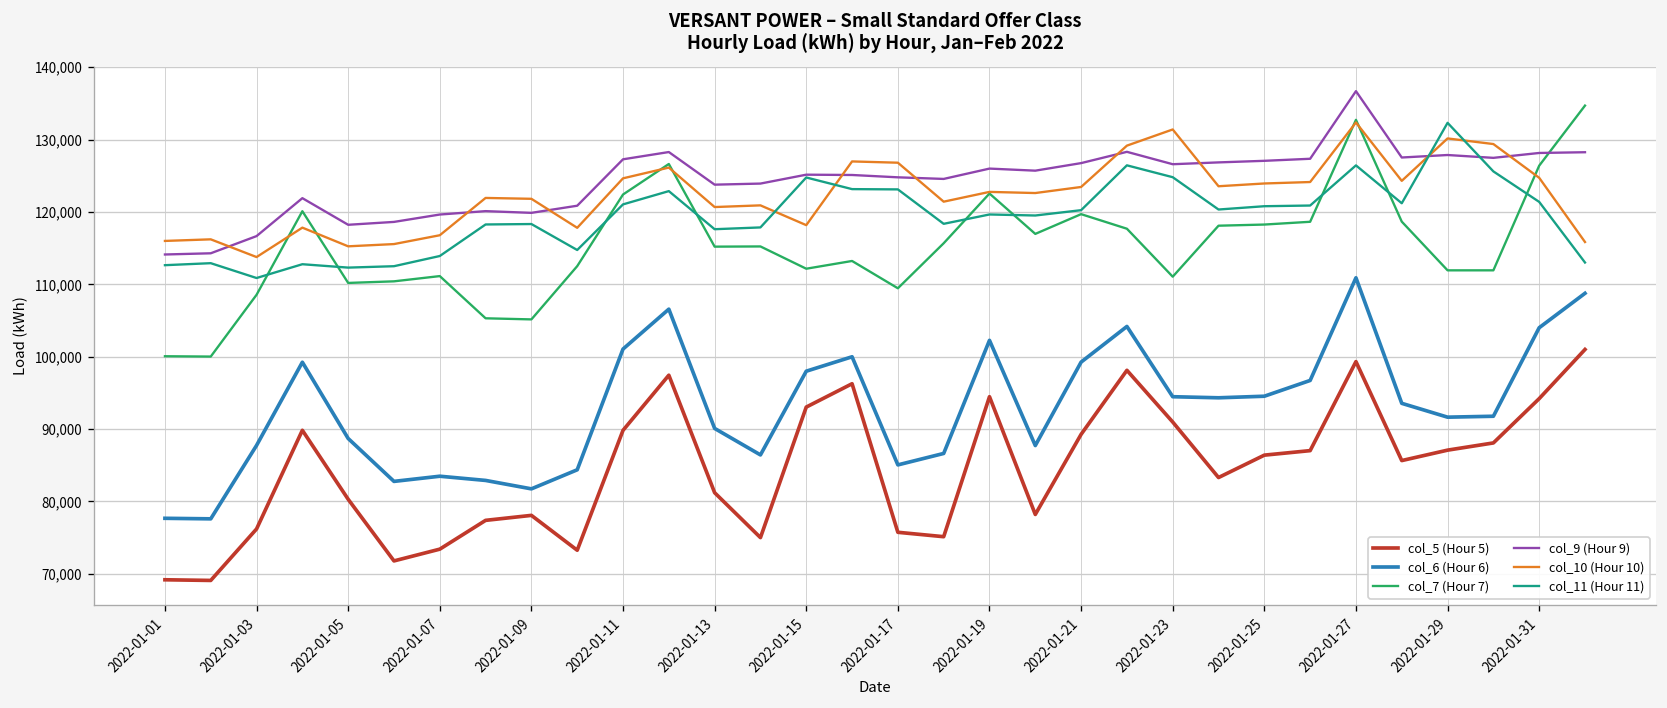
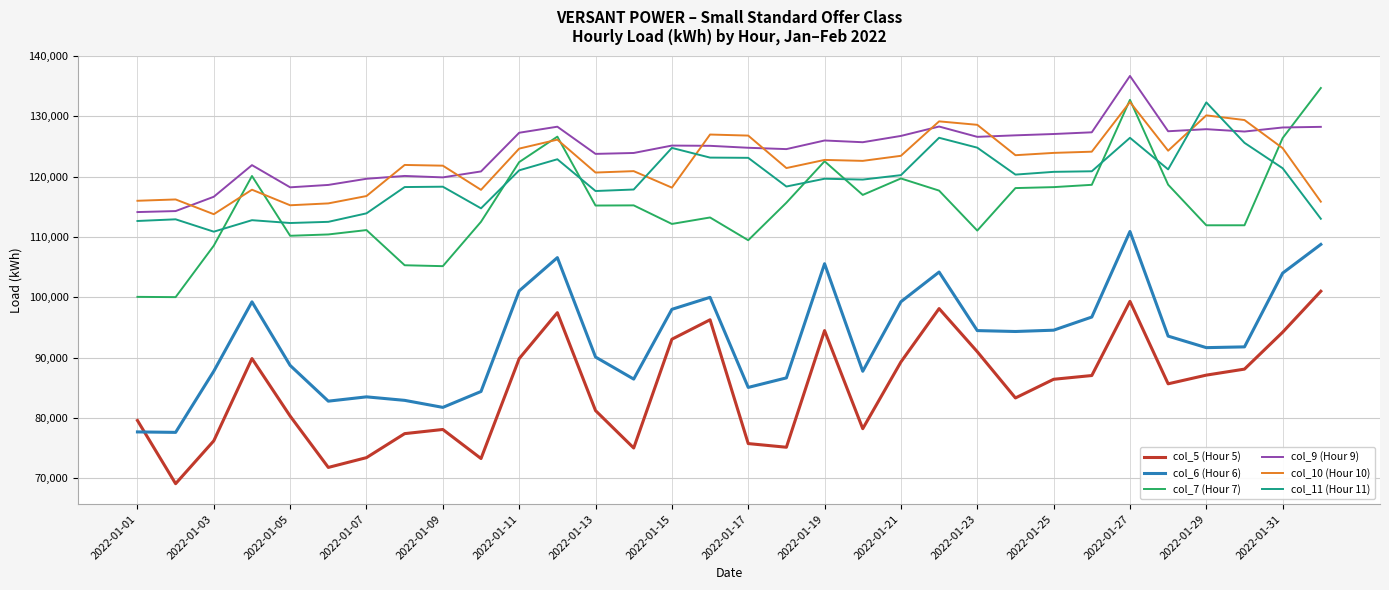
col_5 (Hour 5), 2022-01-01: 69,000 -> 80,000
col_6 (Hour 6), 2022-01-19: 102,000 -> 106,000
col_10 (Hour 10), 2022-01-23: 131,000 -> 129,000
